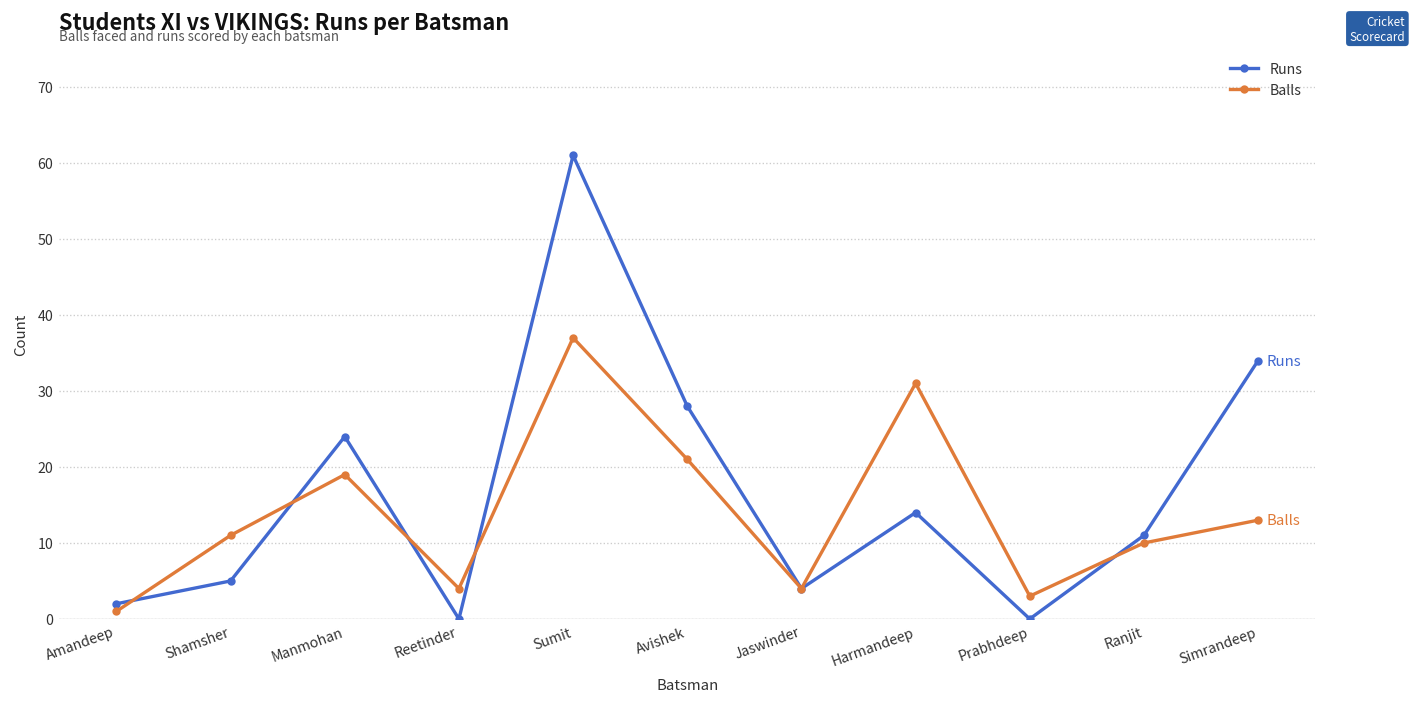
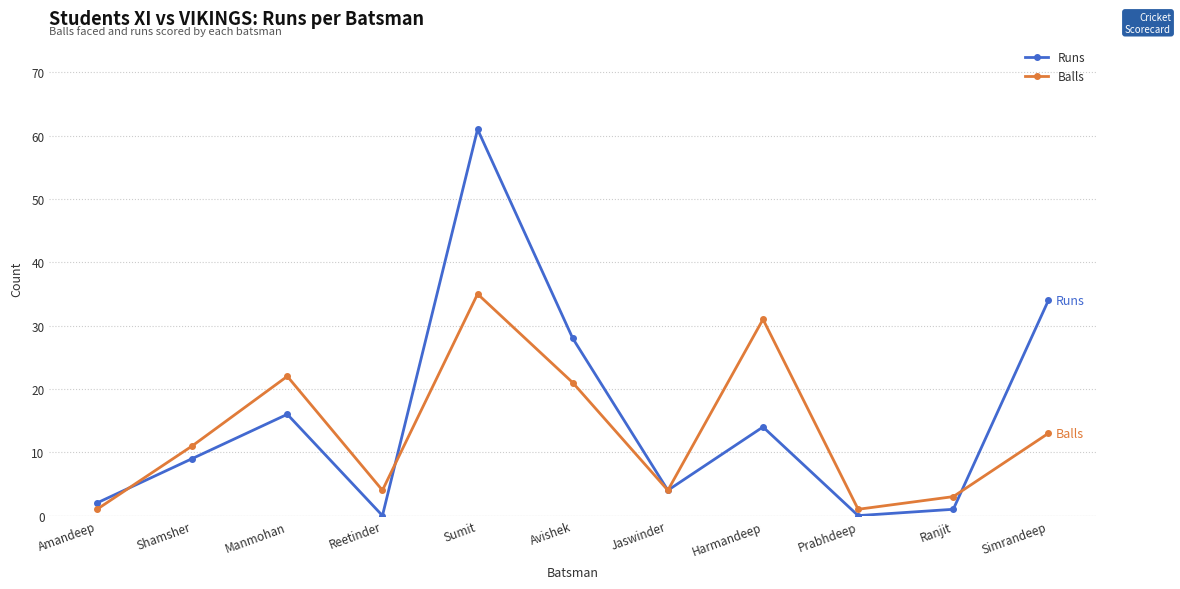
Runs, Shamsher: 5 -> 9
Runs, Manmohan: 24 -> 16
Balls, Manmohan: 19 -> 22
Balls, Sumit: 37 -> 35
Balls, Prabhdeep: 3 -> 1
Runs, Ranjit: 11 -> 1
Balls, Ranjit: 10 -> 3
